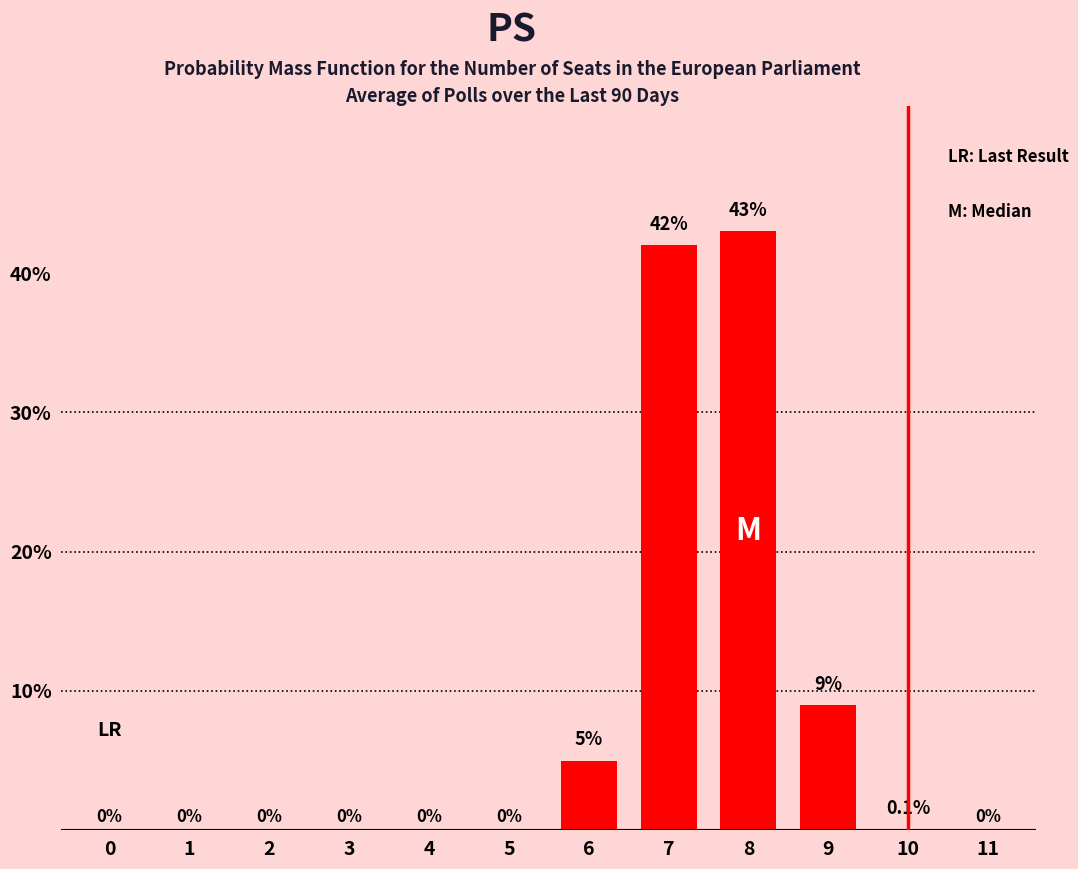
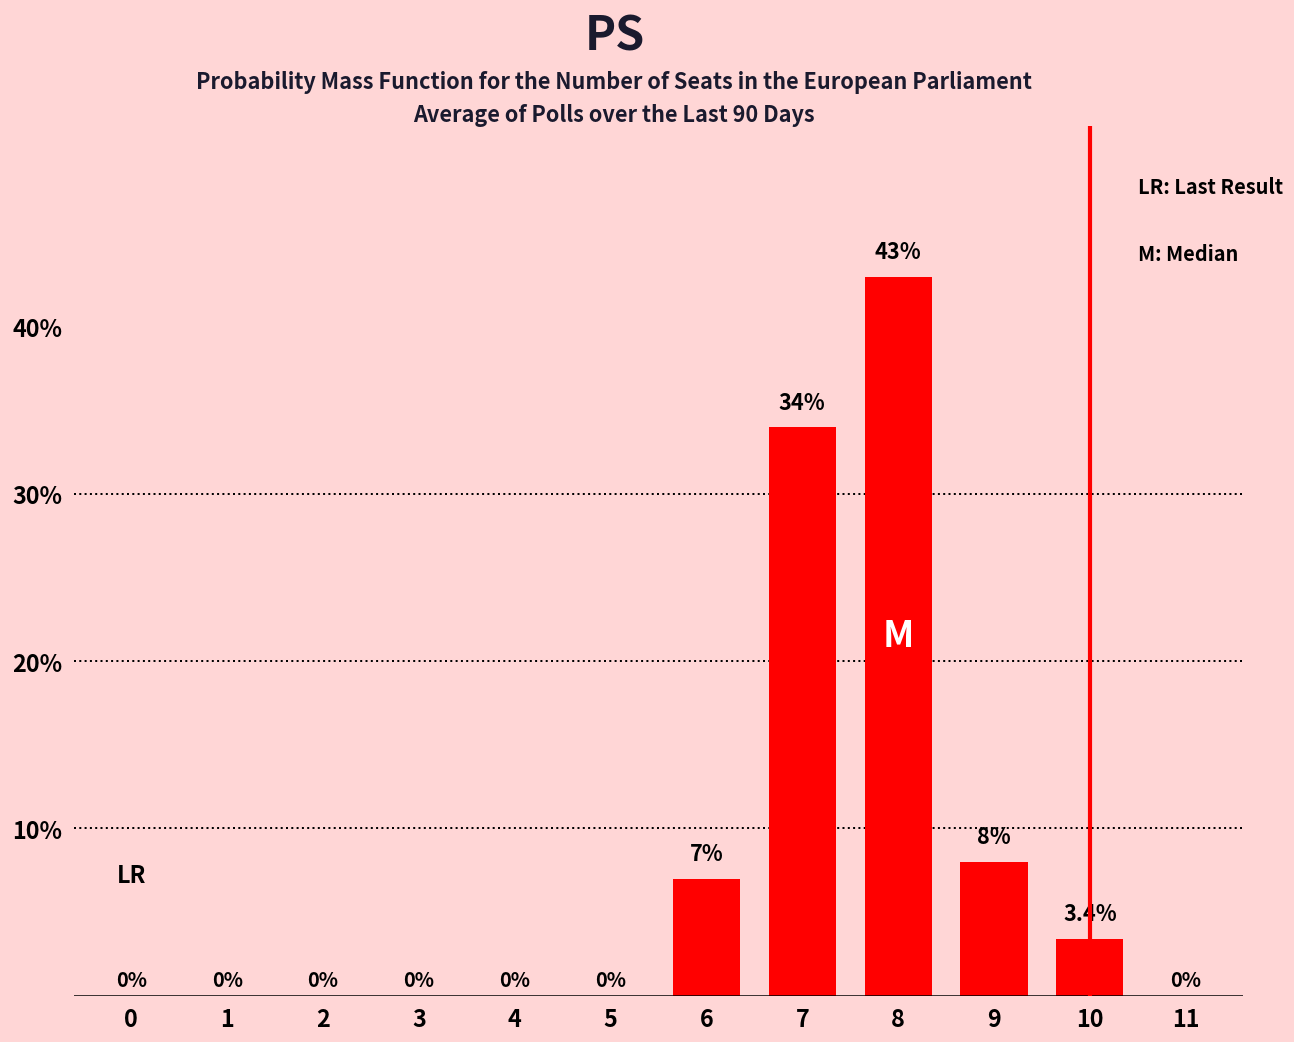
6: 5% -> 7%
7: 42% -> 34%
9: 9% -> 8%
10: 0.1% -> 3.4%
